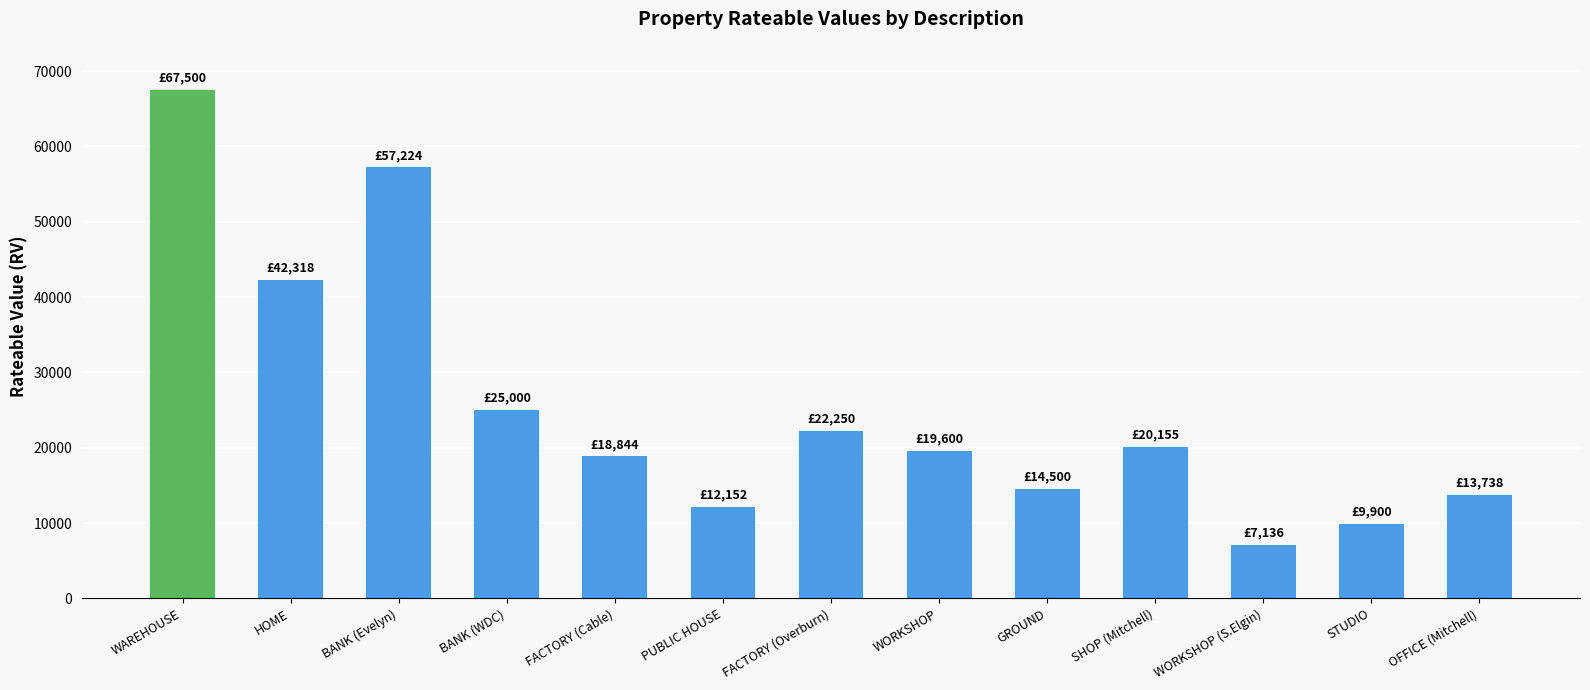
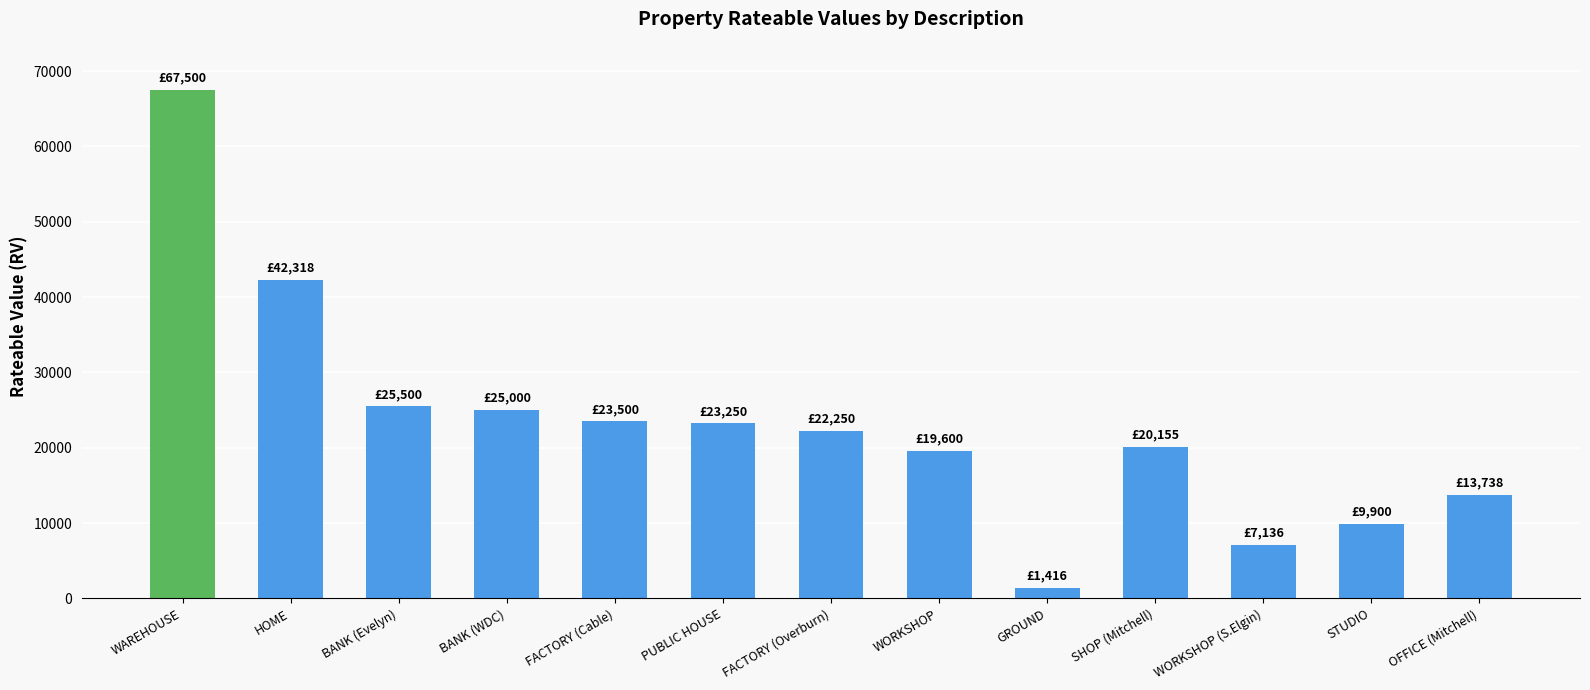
BANK (Evelyn): £57,224 -> £25,500
FACTORY (Cable): £18,844 -> £23,500
PUBLIC HOUSE: £12,152 -> £23,250
GROUND: £14,500 -> £1,416
